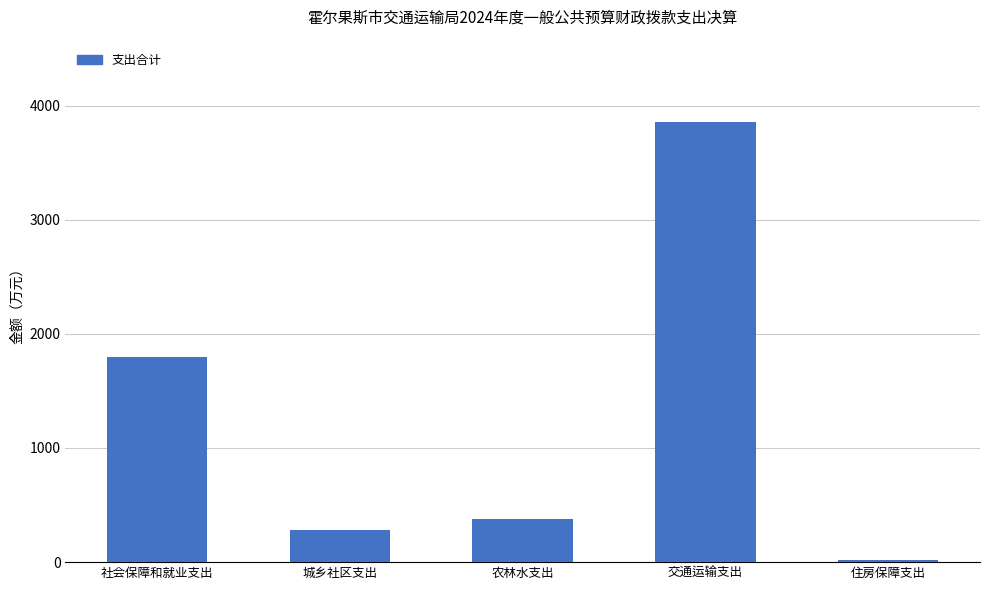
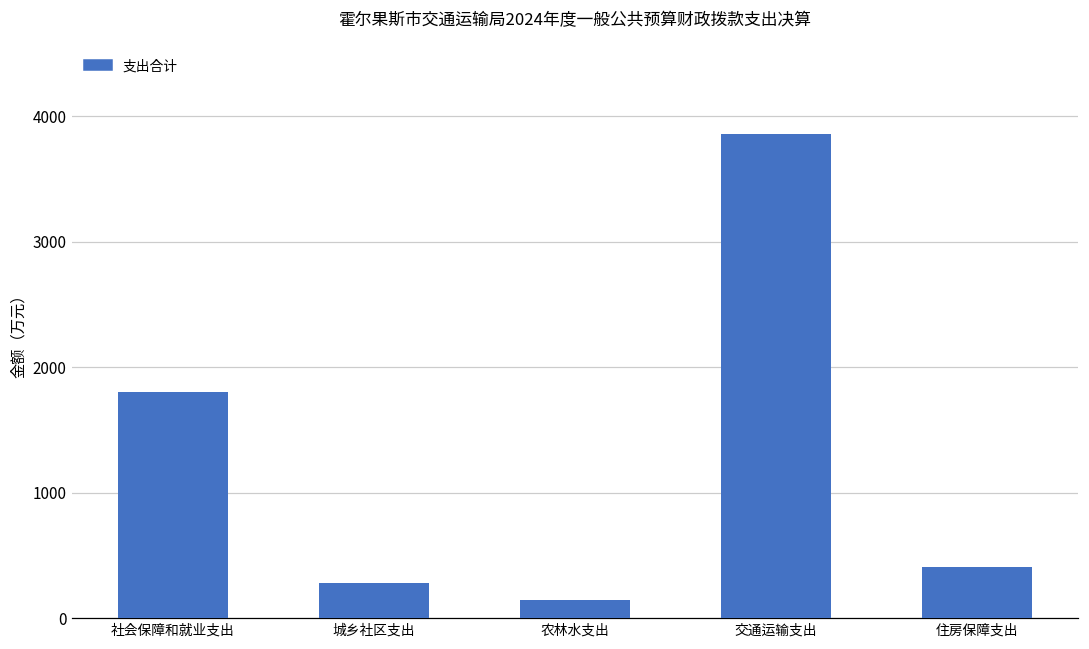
农林水支出: 380 -> 150
住房保障支出: 20 -> 410
